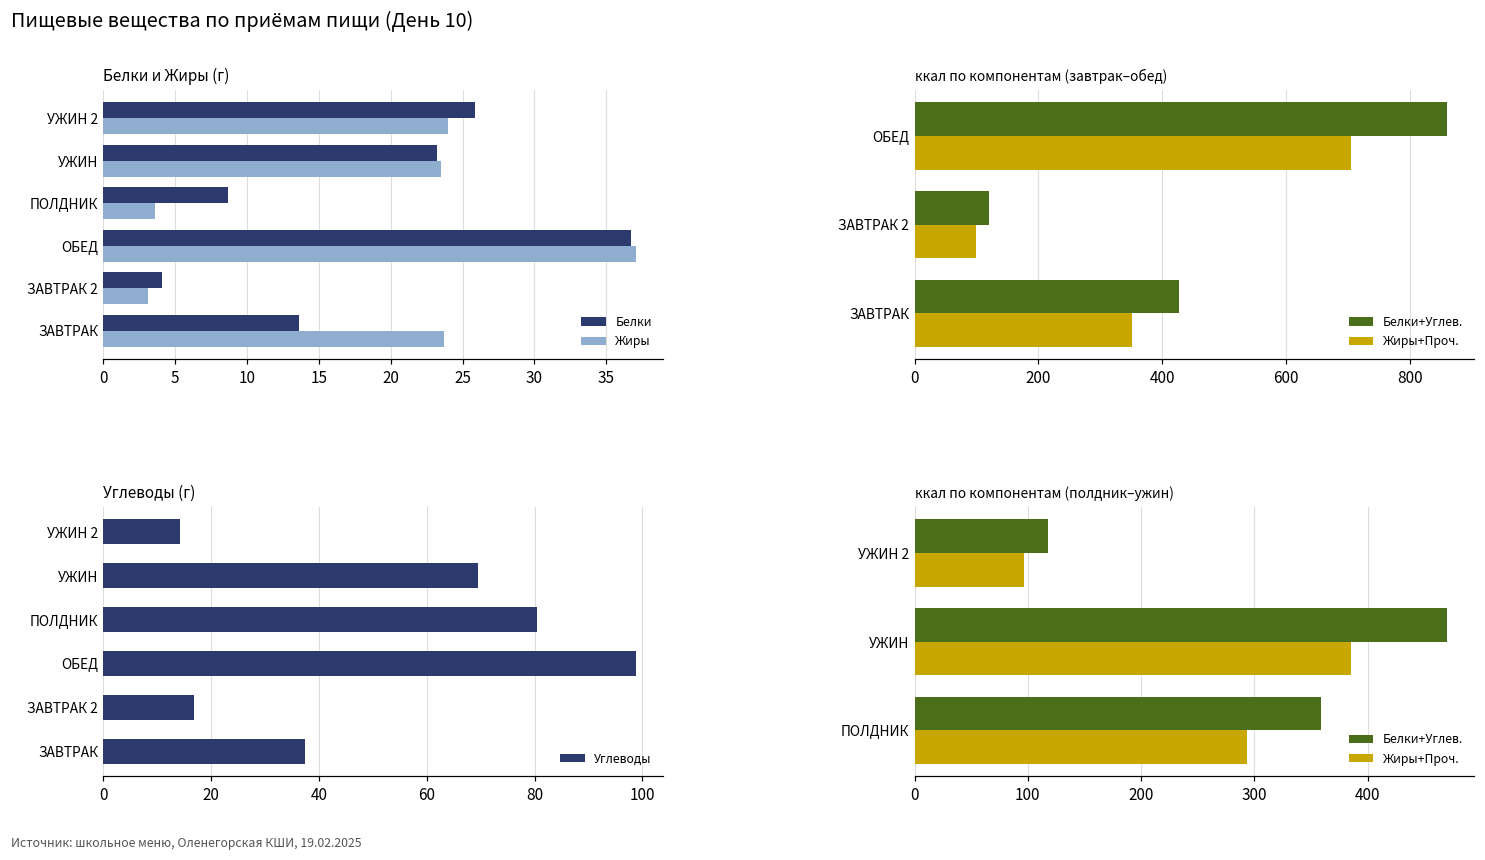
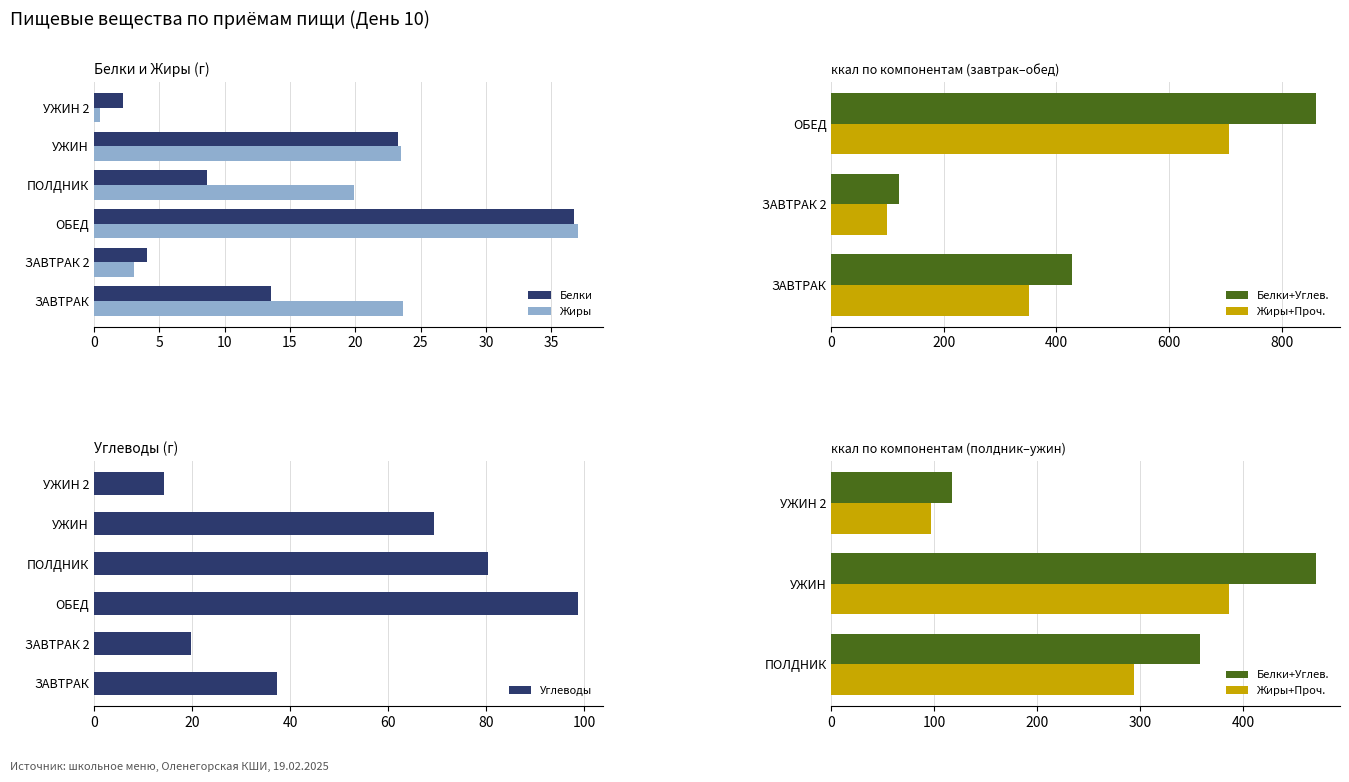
Белки и Жиры (г), Белки, УЖИН 2: 25.8 -> 2.2
Белки и Жиры (г), Жиры, УЖИН 2: 24.0 -> 0.5
Белки и Жиры (г), Жиры, ПОЛДНИК: 3.6 -> 19.9
Углеводы (г), ЗАВТРАК 2: 17 -> 20
